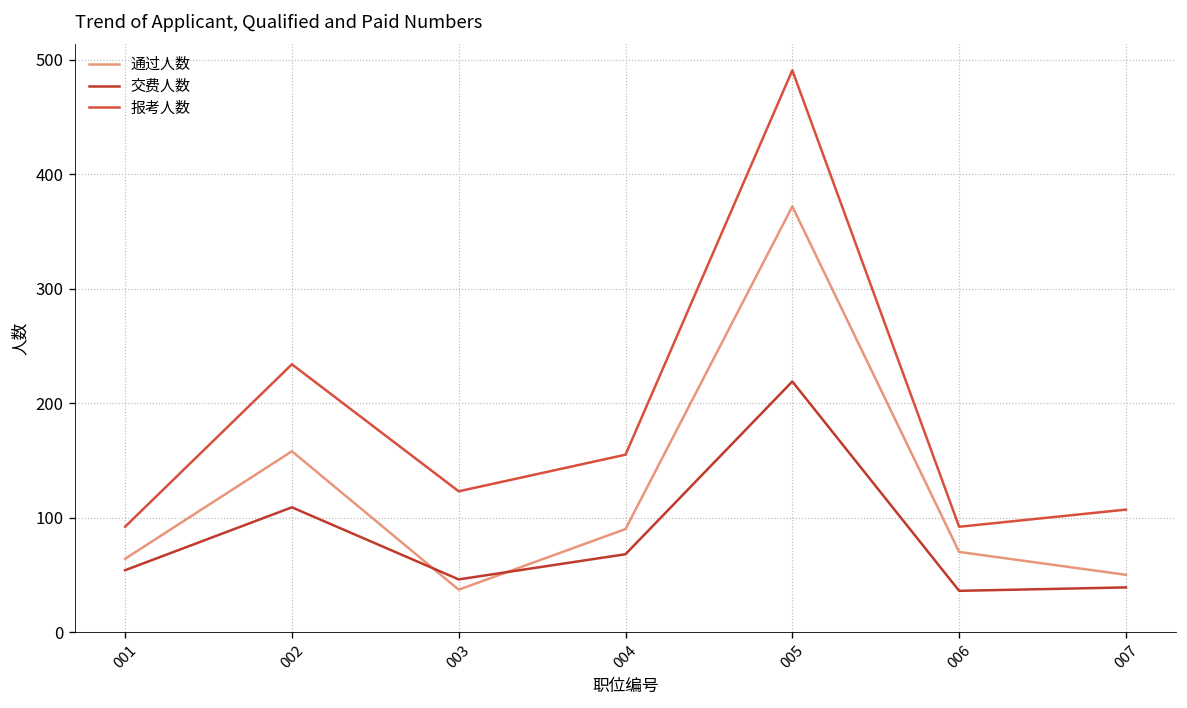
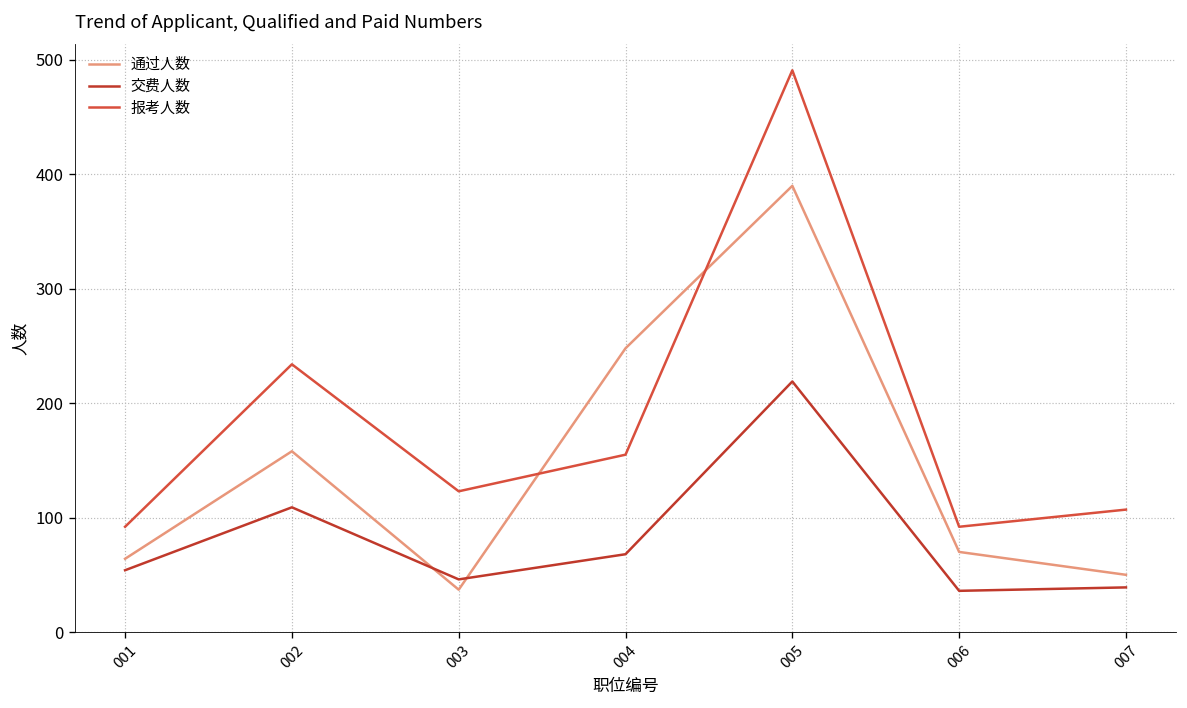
通过人数, 004: 90 -> 250
通过人数, 005: 370 -> 390
